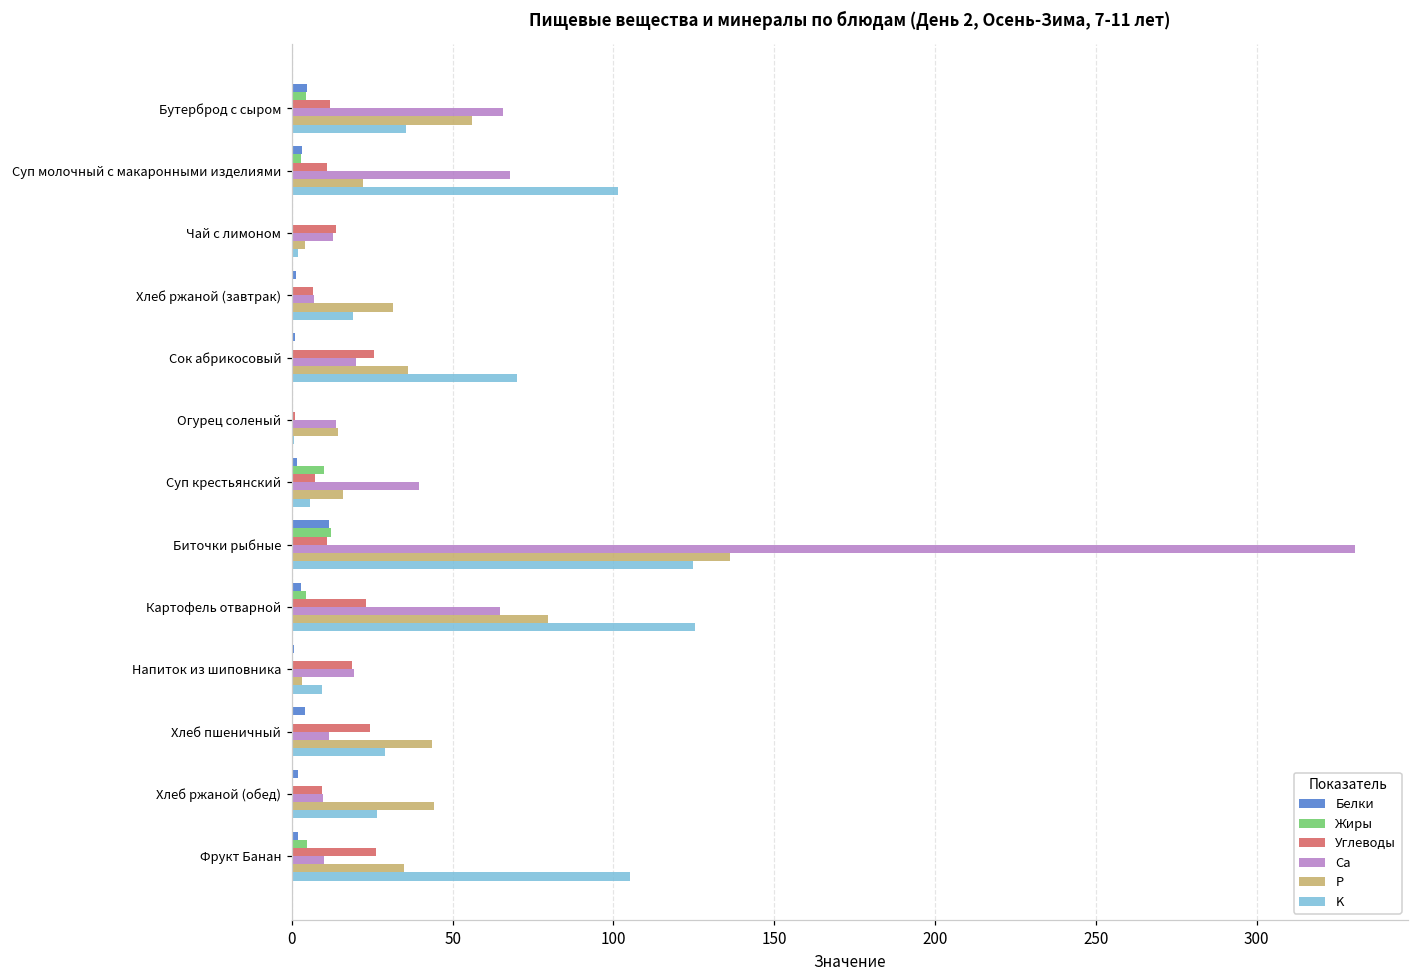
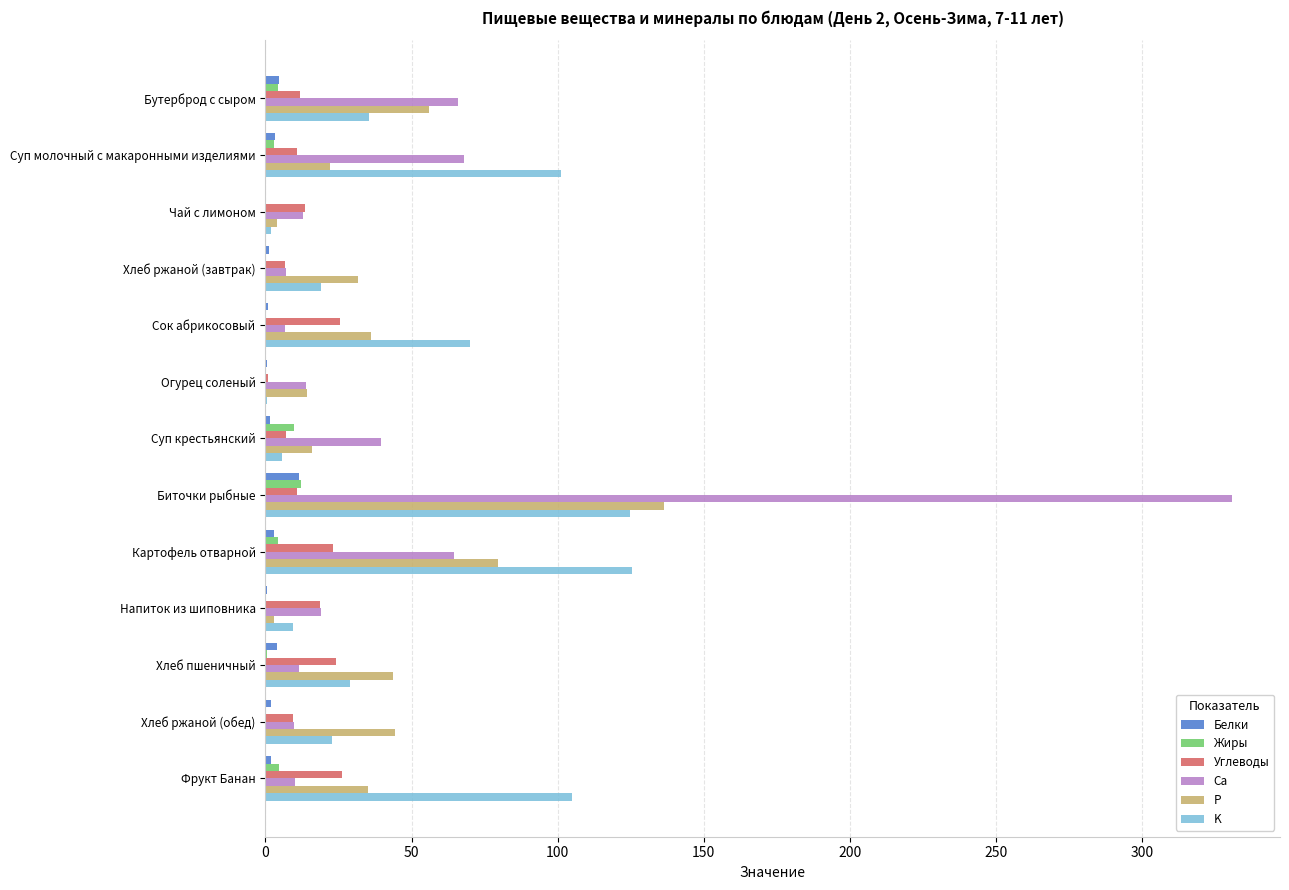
Ca, Сок абрикосовый: 20 -> 7
K, Хлеб ржаной (обед): 27 -> 23
